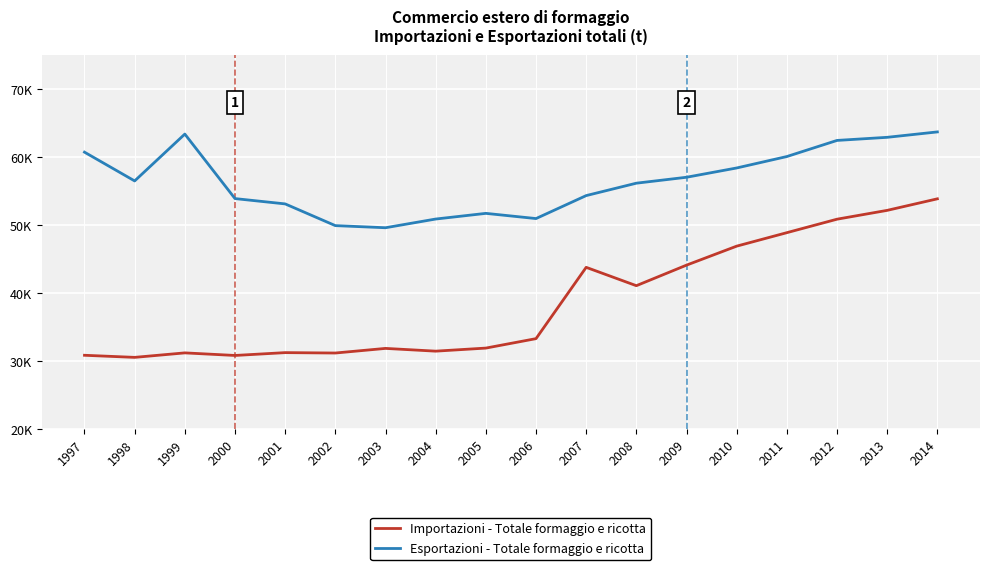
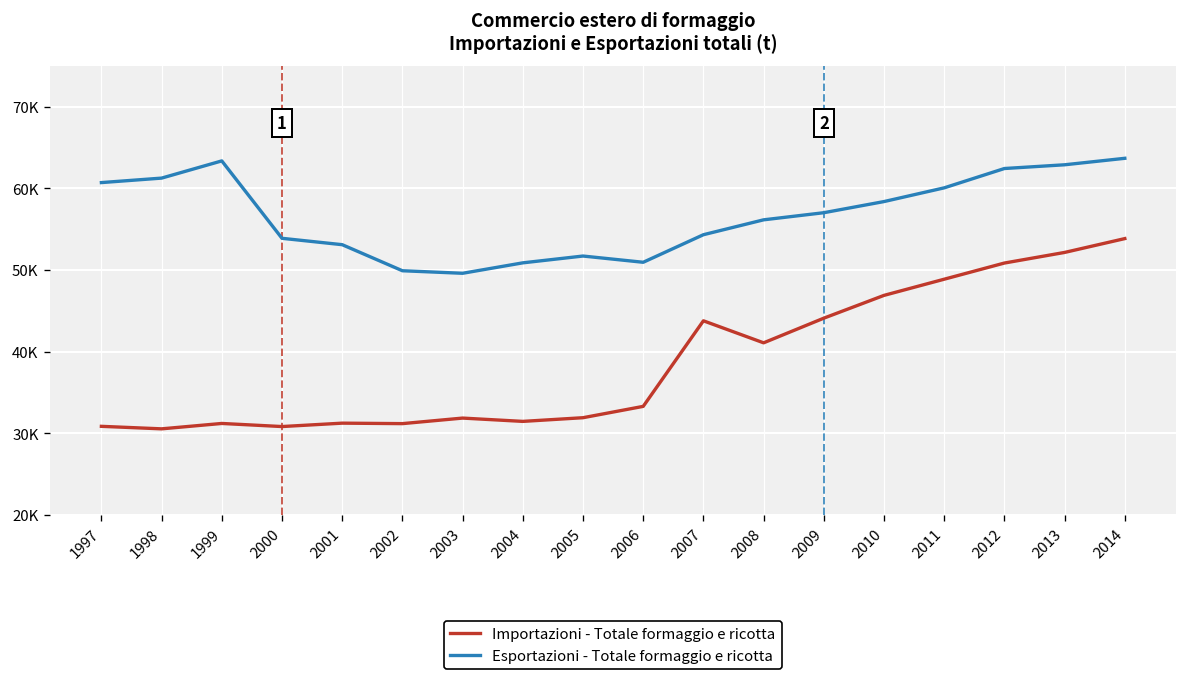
Esportazioni - Totale formaggio e ricotta, 1998: 56000 -> 61000
